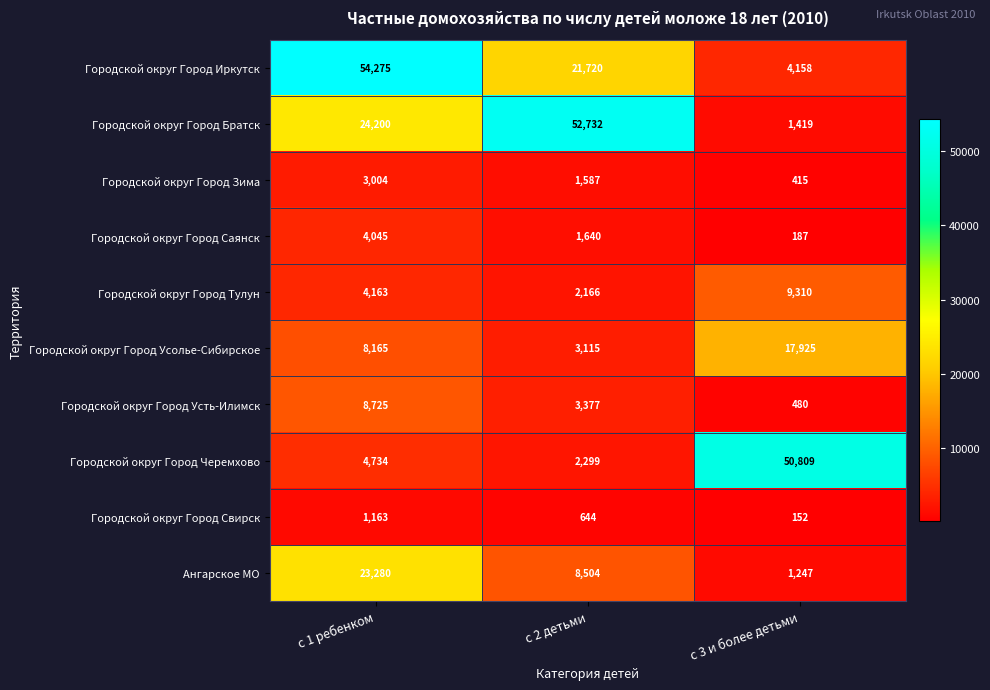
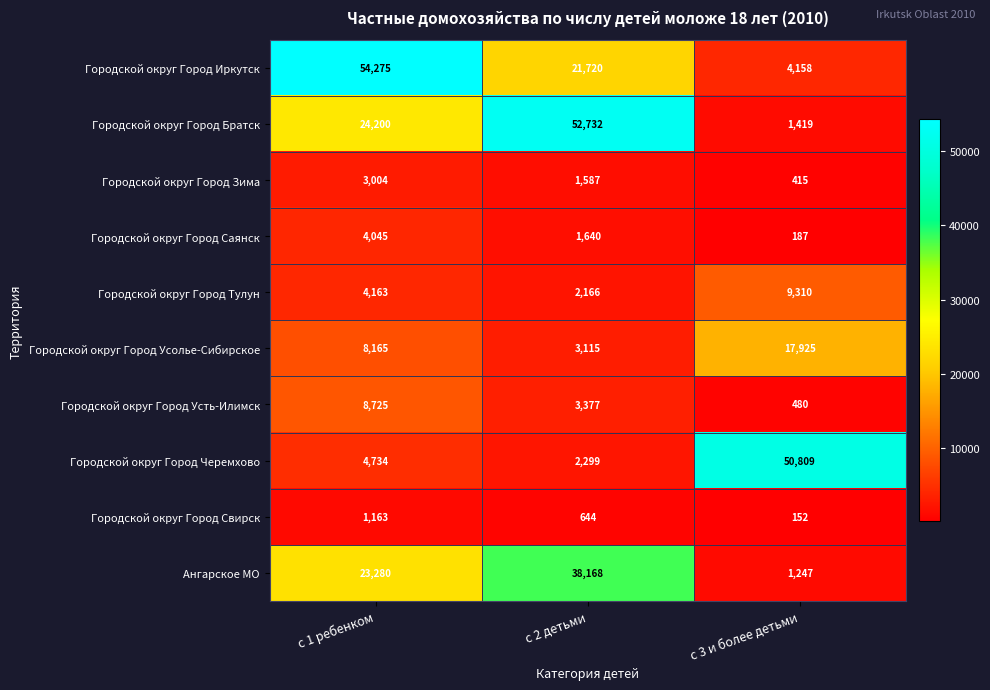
Ангарское МО, с 2 детьми: 8,504 -> 38,168
